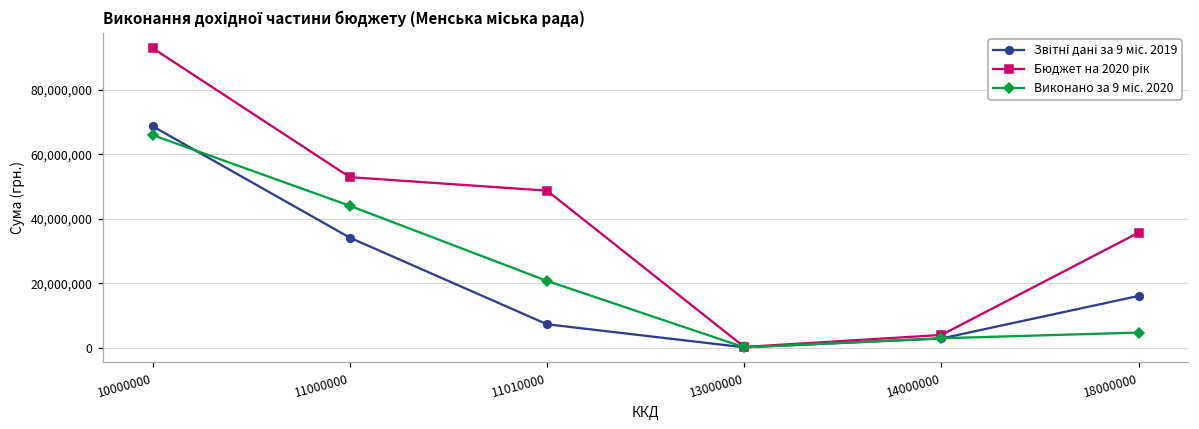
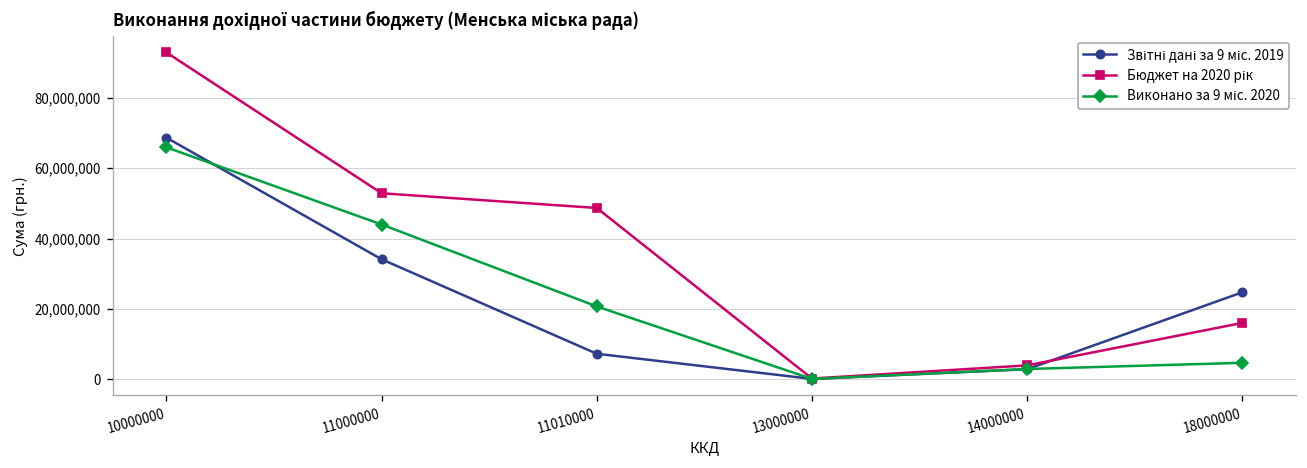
Звітні дані за 9 міс. 2019, 18000000: 16,000,000 -> 25,000,000
Бюджет на 2020 рік, 18000000: 36,000,000 -> 16,000,000
